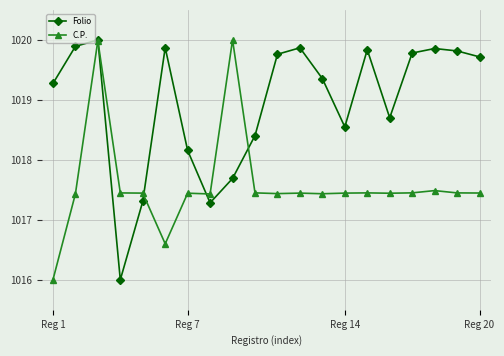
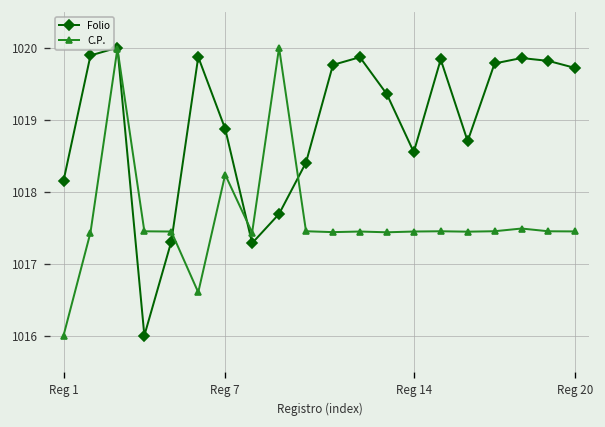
Folio, Reg 1: 1019.3 -> 1018.2
Folio, Reg 7: 1018.2 -> 1018.9
C.P., Reg 7: 1017.4 -> 1018.2
